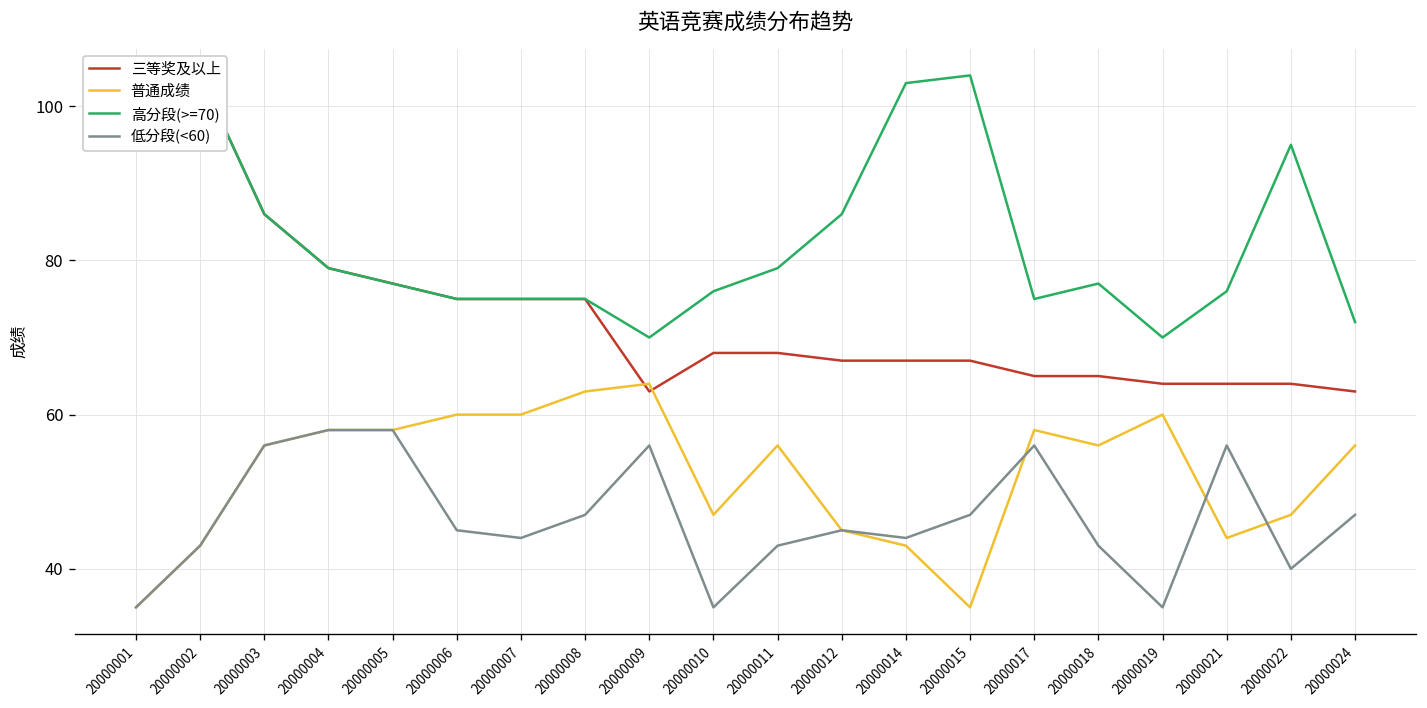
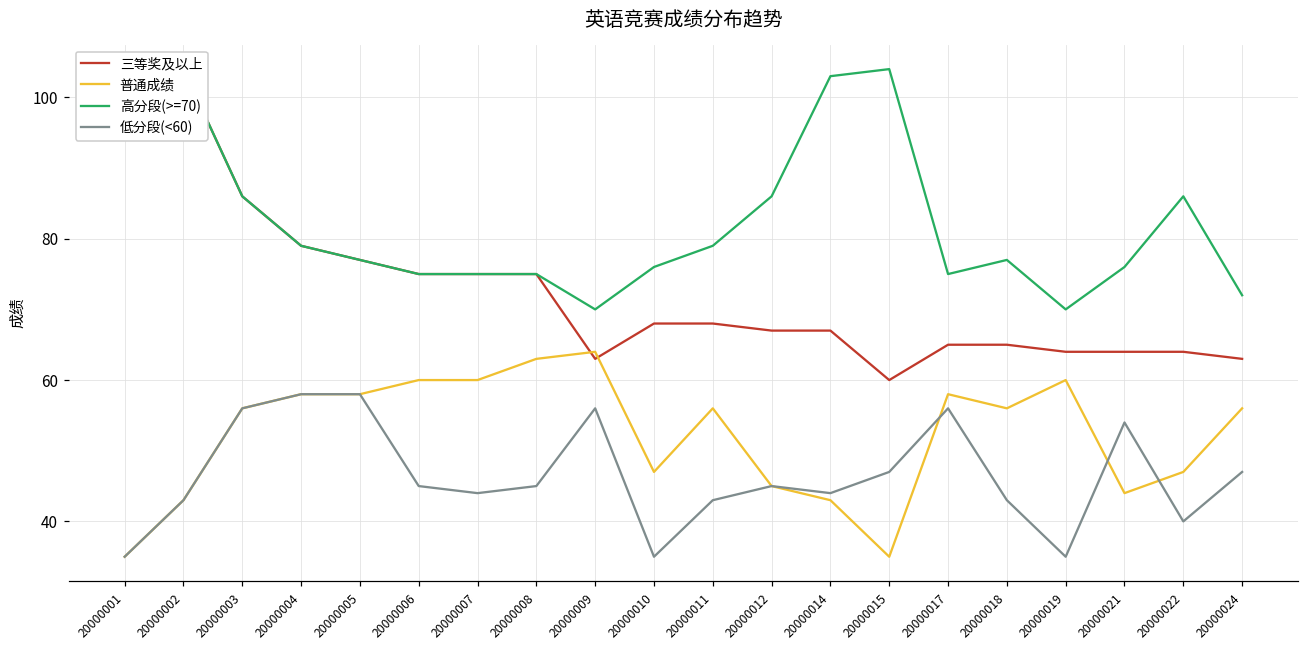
低分段(<60), 20000008: 47 -> 45
三等奖及以上, 20000015: 67 -> 60
低分段(<60), 20000021: 56 -> 54
高分段(>=70), 20000022: 95 -> 86
